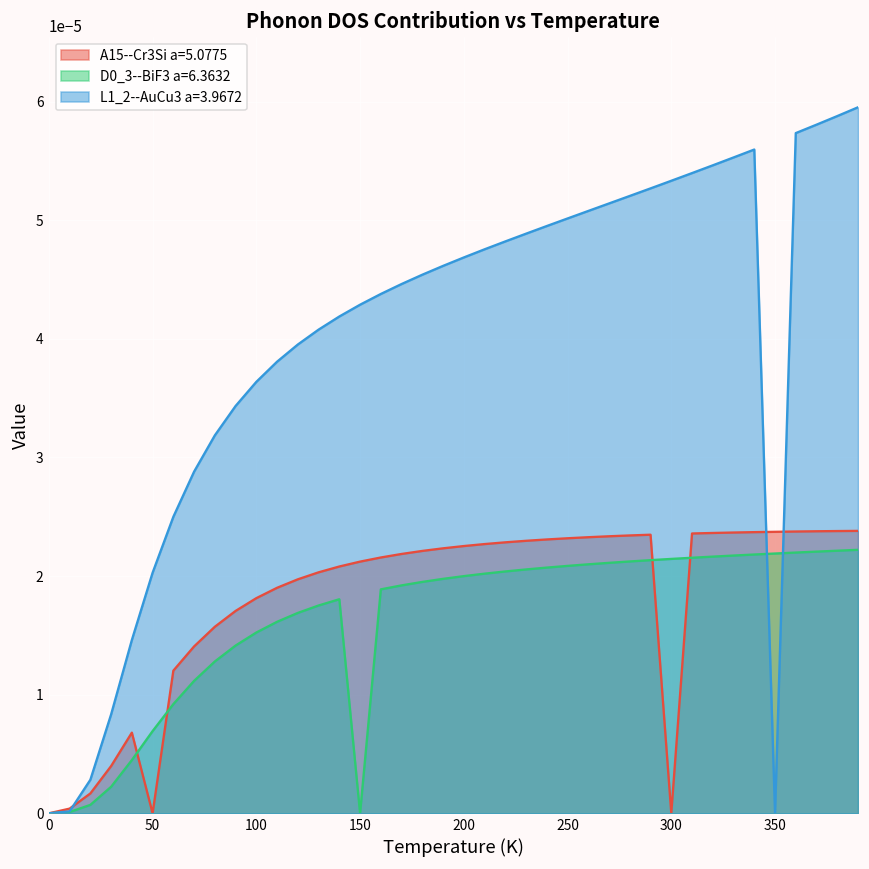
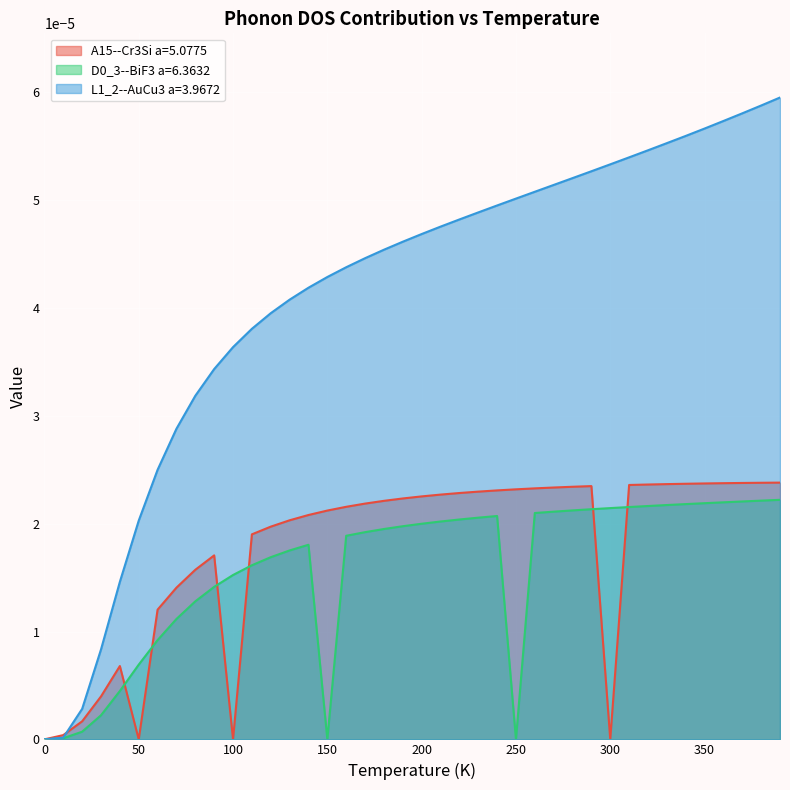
A15--Cr3Si a=5.0775, 100: 0.00002 -> 0.00000
D0_3--BiF3 a=6.3632, 250: 0.00002 -> 0.00000
L1_2--AuCu3 a=3.9672, 350: 0.0000 -> 0.0001
